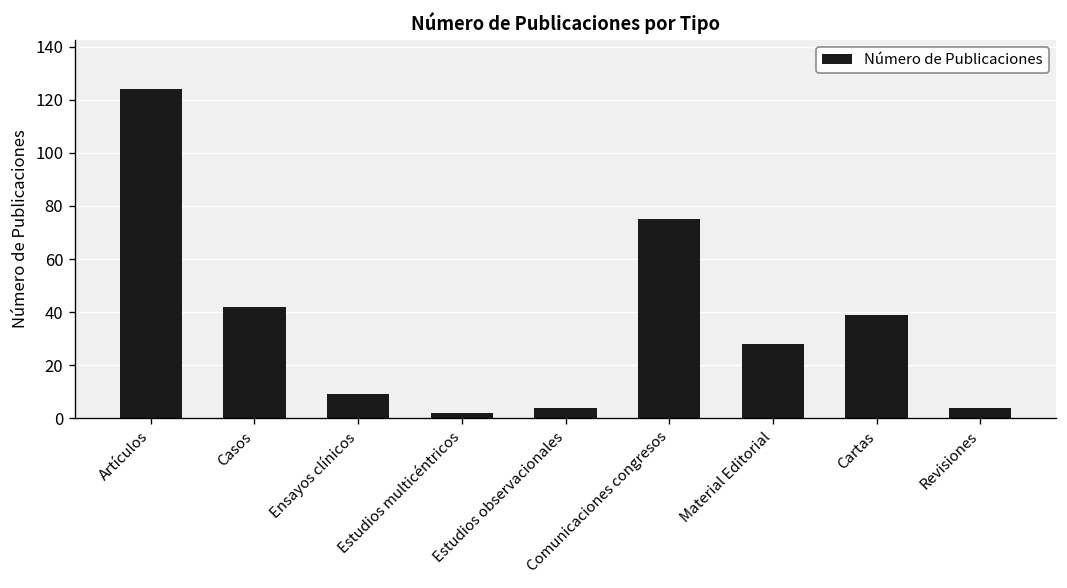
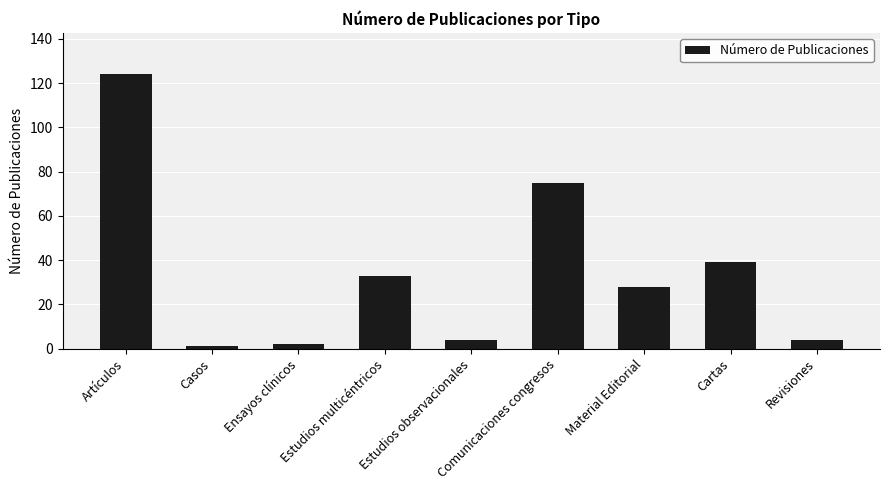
Casos: 42 -> 1
Ensayos clínicos: 9 -> 2
Estudios multicéntricos: 2 -> 33
